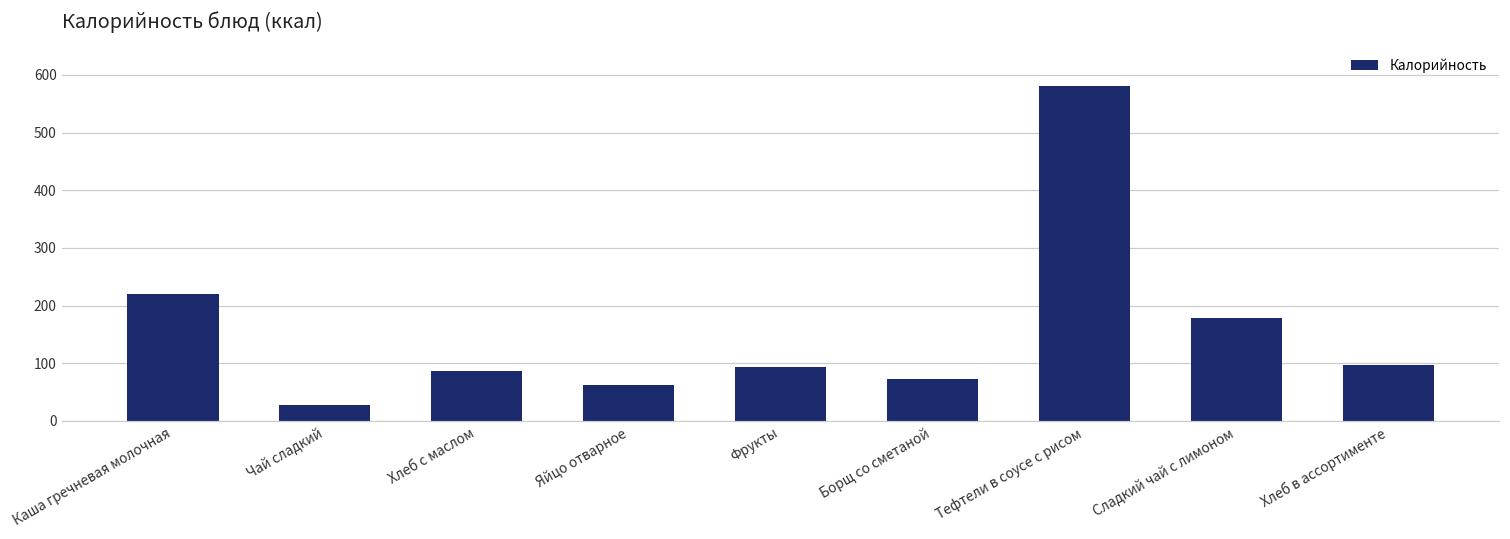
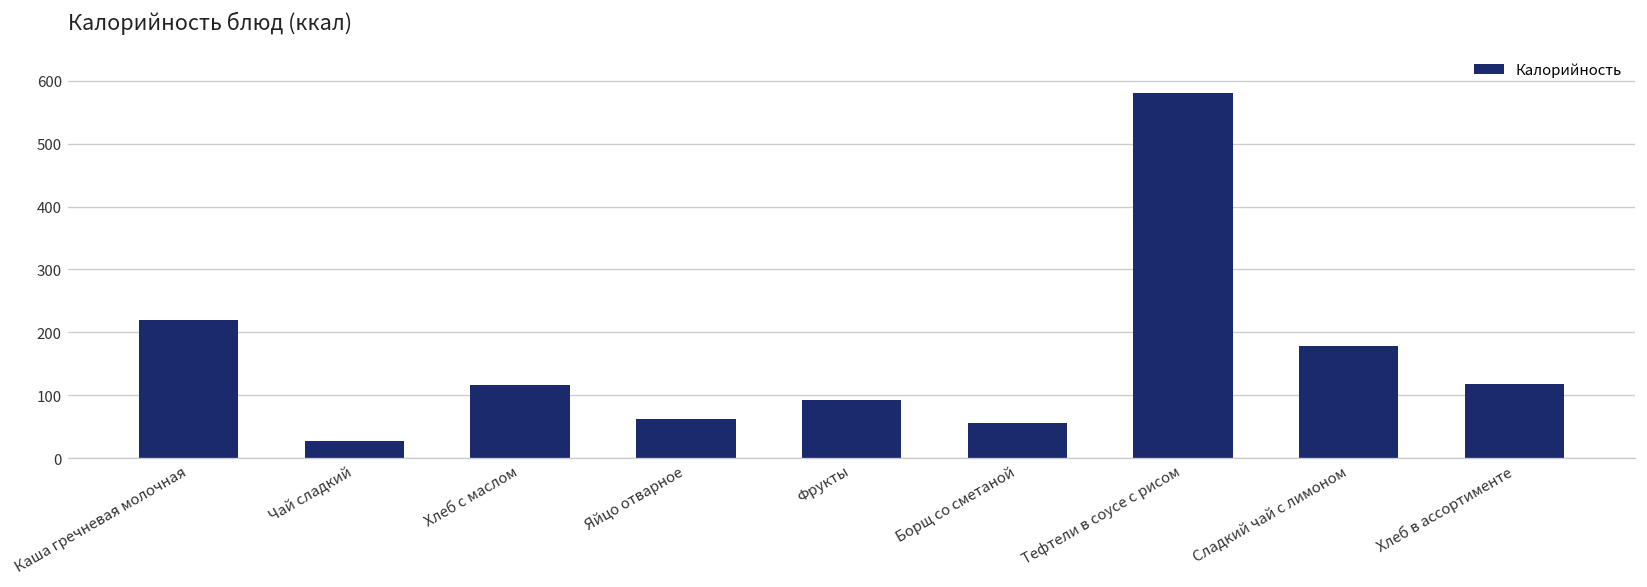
Хлеб с маслом: 90 -> 120
Борщ со сметаной: 70 -> 60
Хлеб в ассортименте: 100 -> 120
